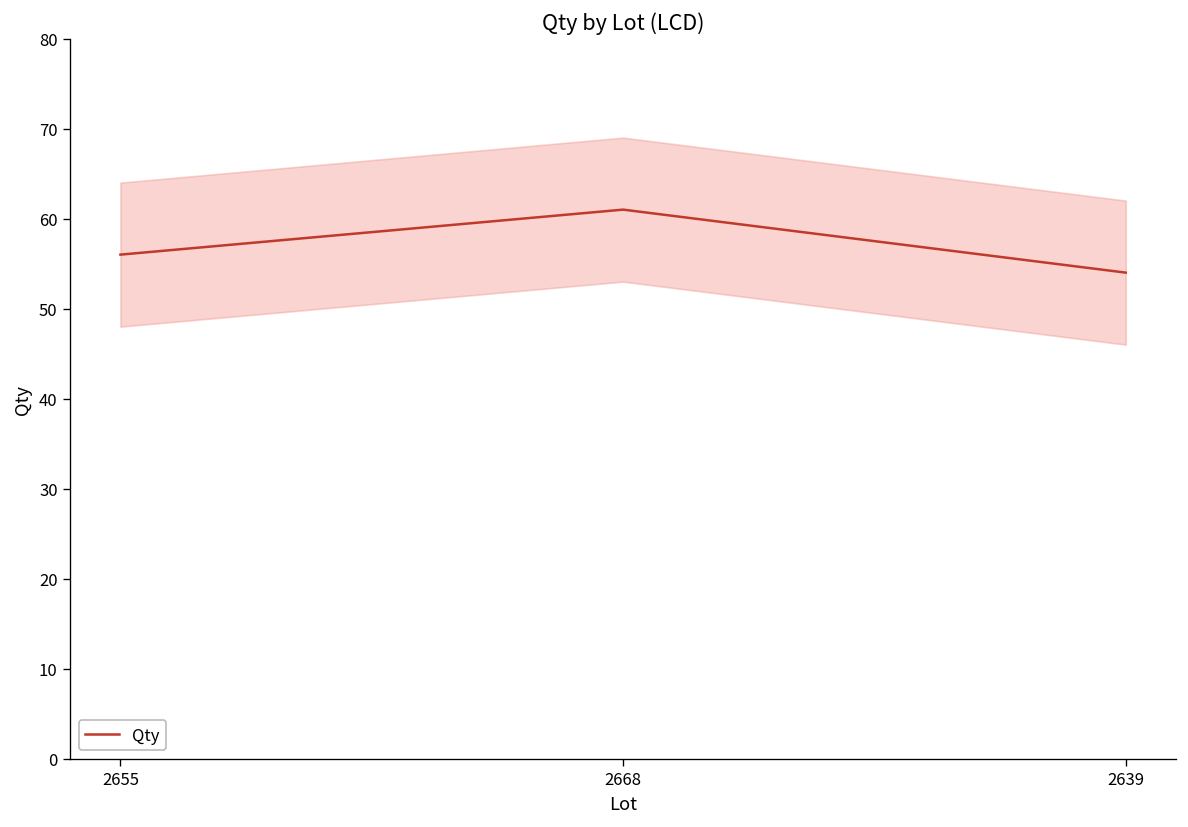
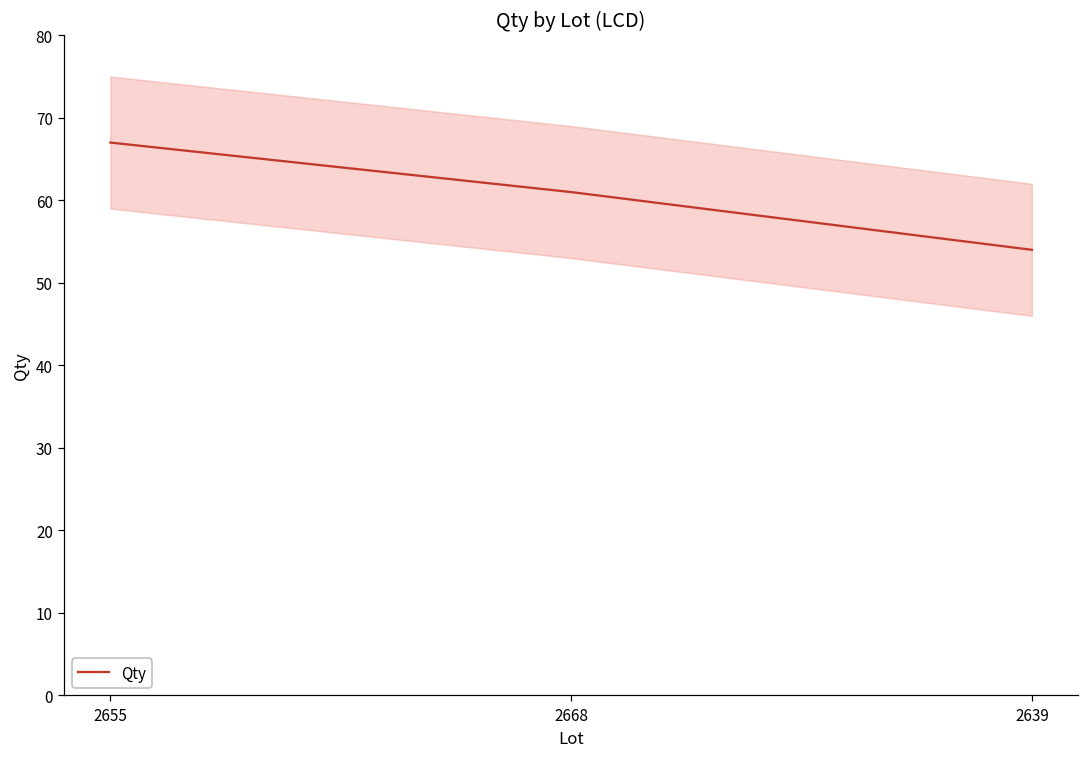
Qty, 2655: 56 -> 67
